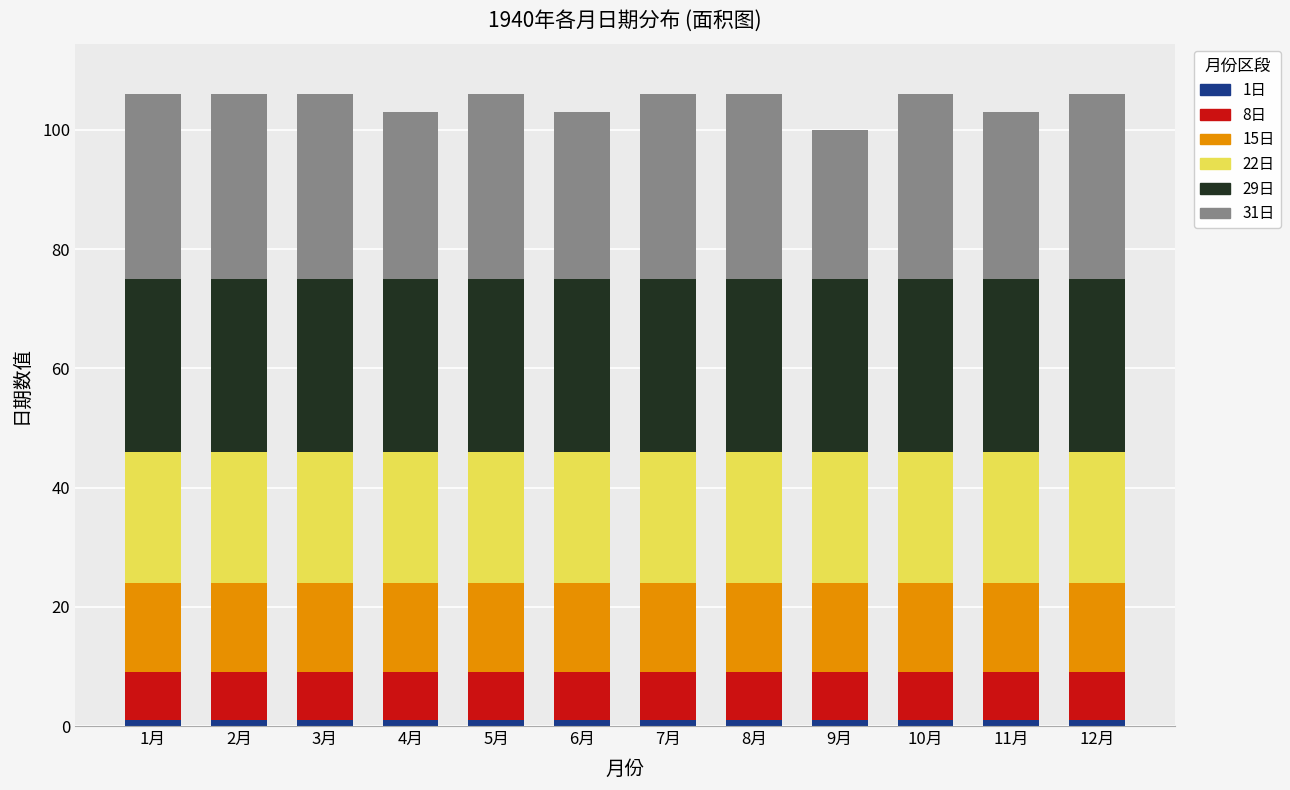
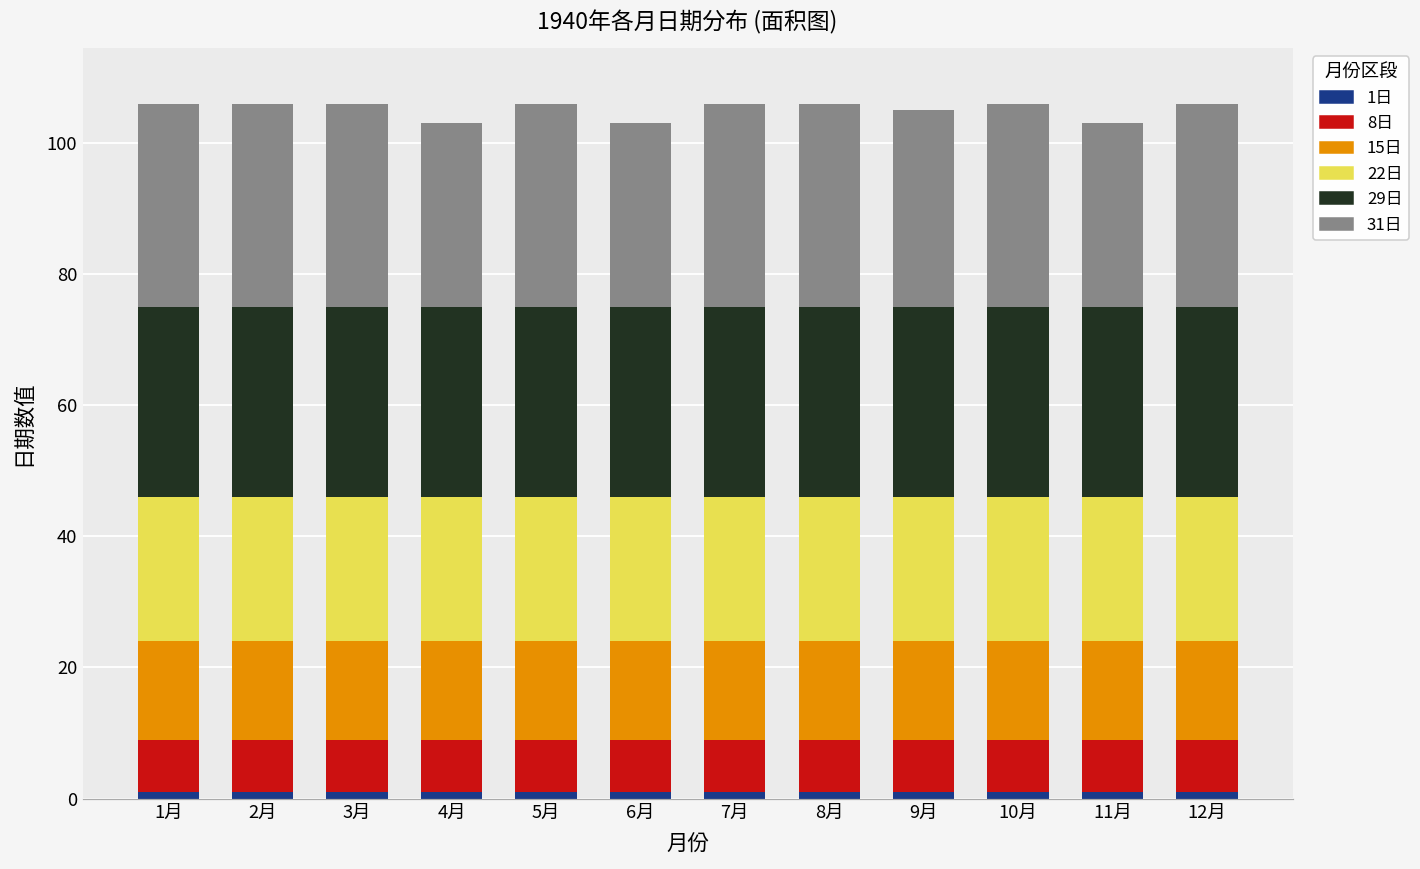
31日, 9月: 25 -> 30
